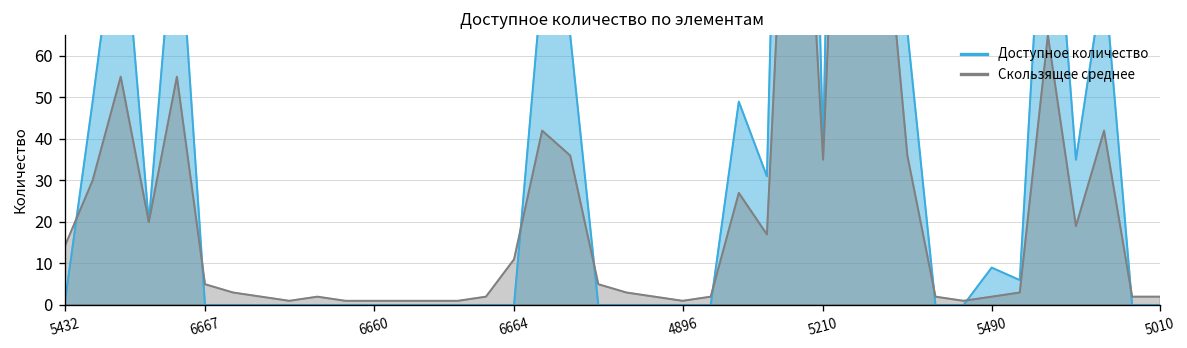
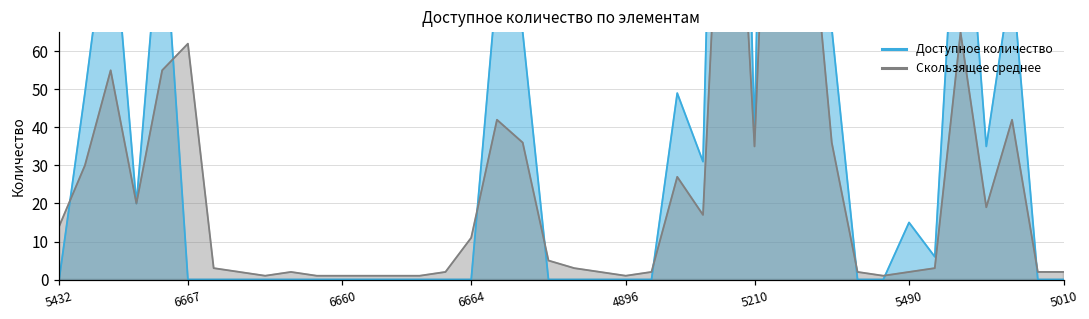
Скользящее среднее, 6667: 5 -> 62
Доступное количество, 5490: 9 -> 15
